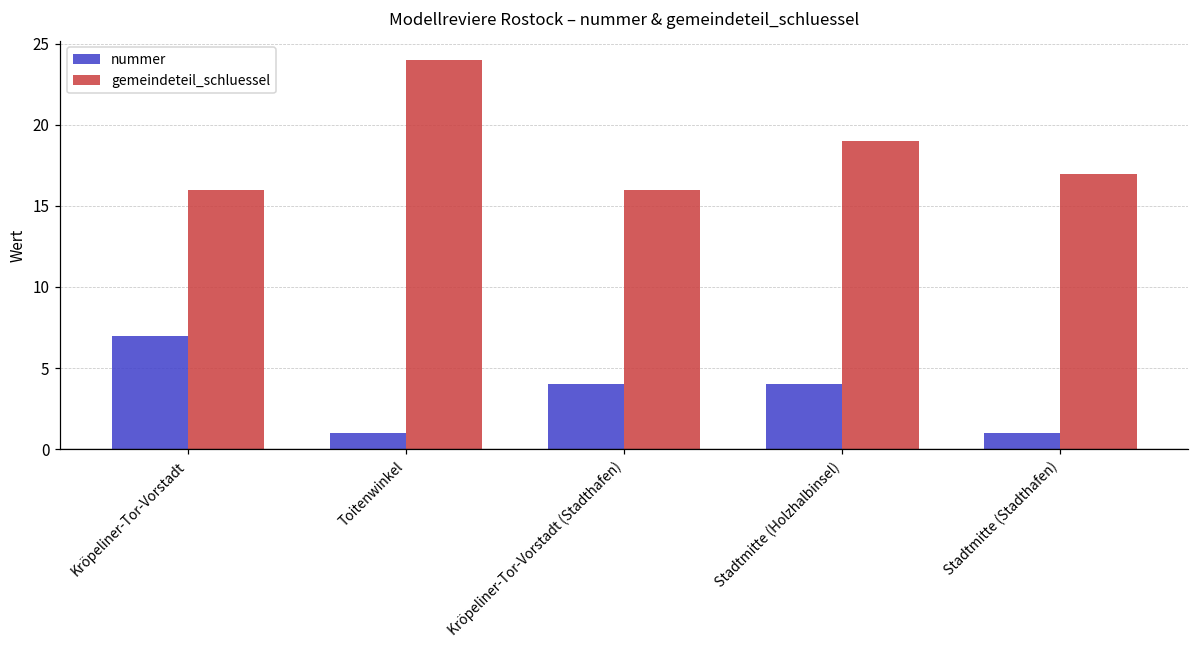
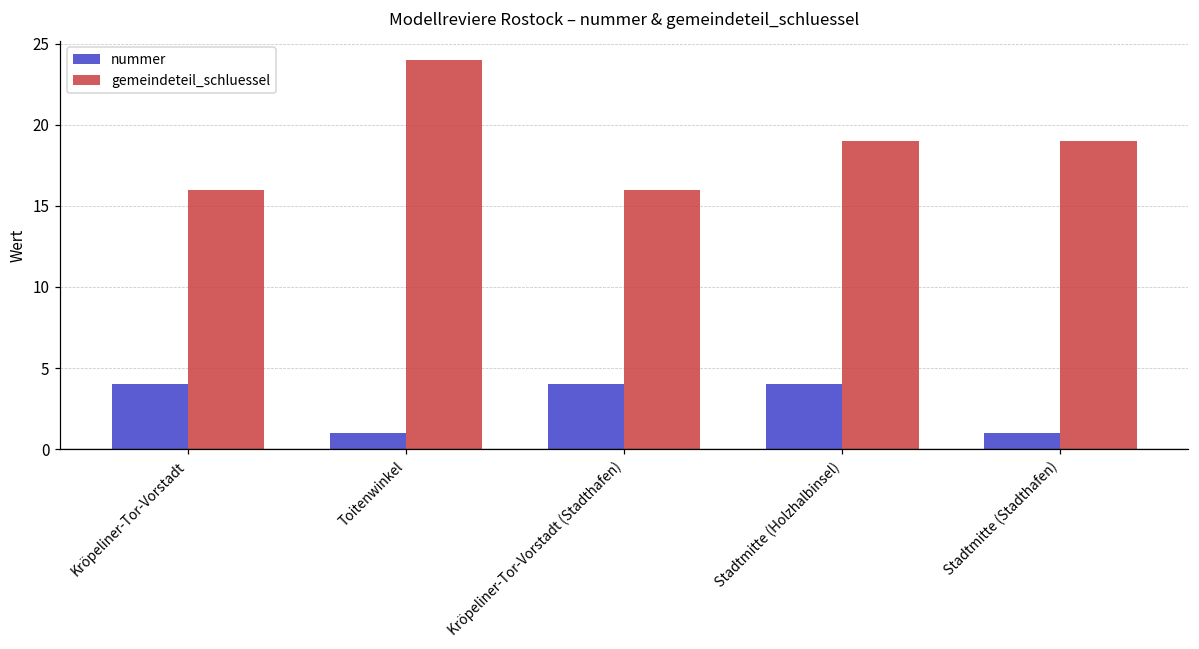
nummer, Kröpeliner-Tor-Vorstadt: 7 -> 4
gemeindeteil_schluessel, Stadtmitte (Stadthafen): 17 -> 19
